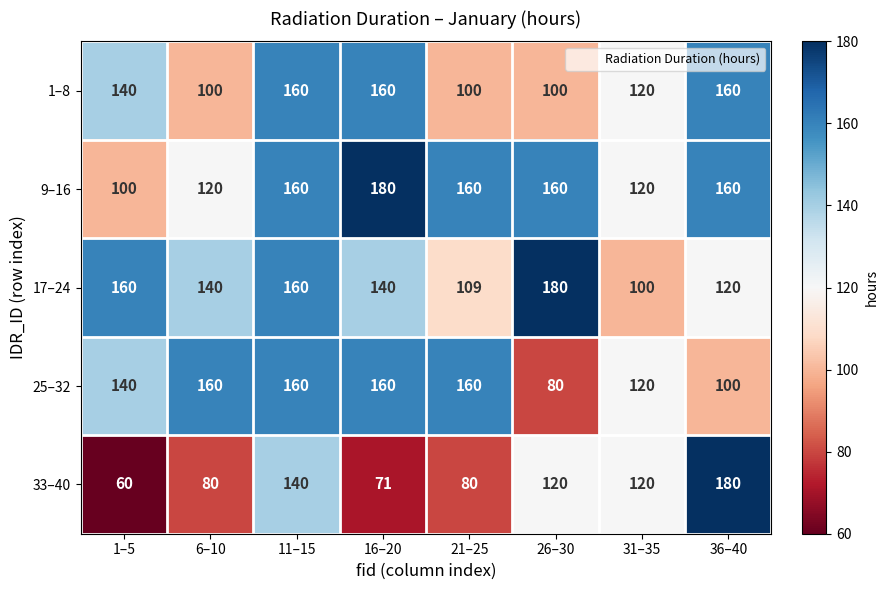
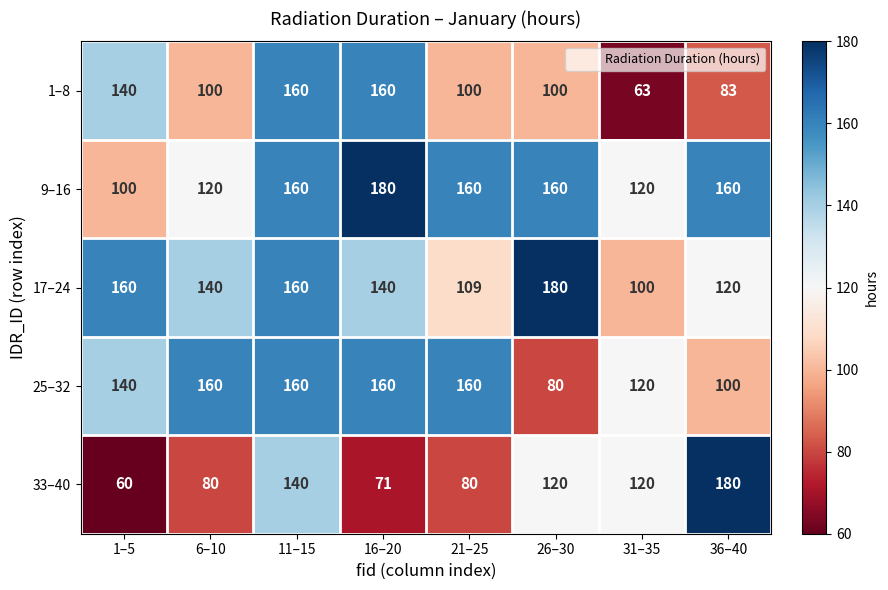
1–8, 31–35: 120 -> 63
1–8, 36–40: 160 -> 83
